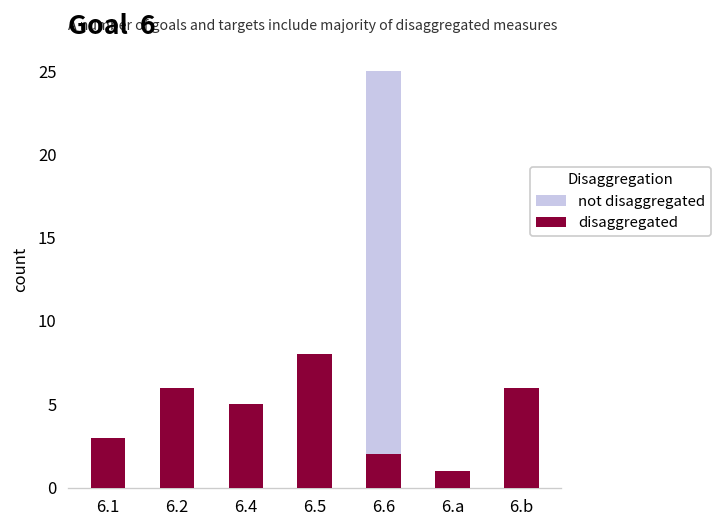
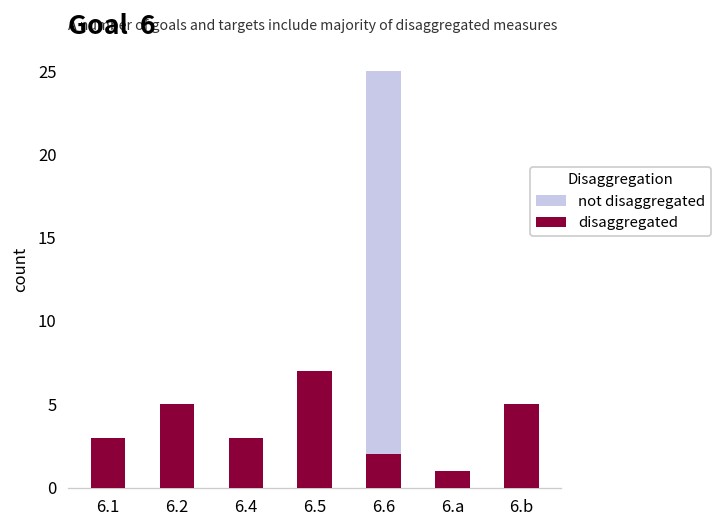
disaggregated, 6.2: 6 -> 5
disaggregated, 6.4: 5 -> 3
disaggregated, 6.5: 8 -> 7
disaggregated, 6.b: 6 -> 5
